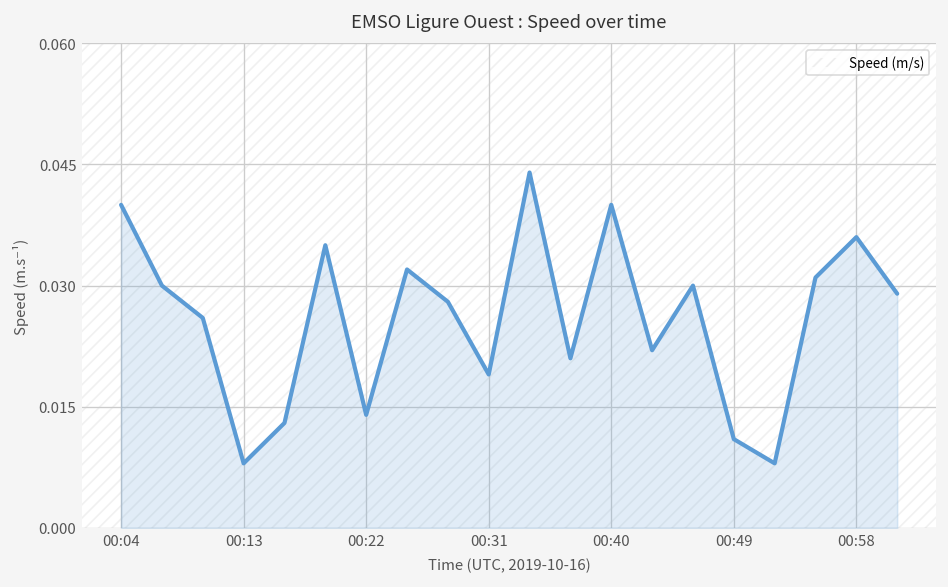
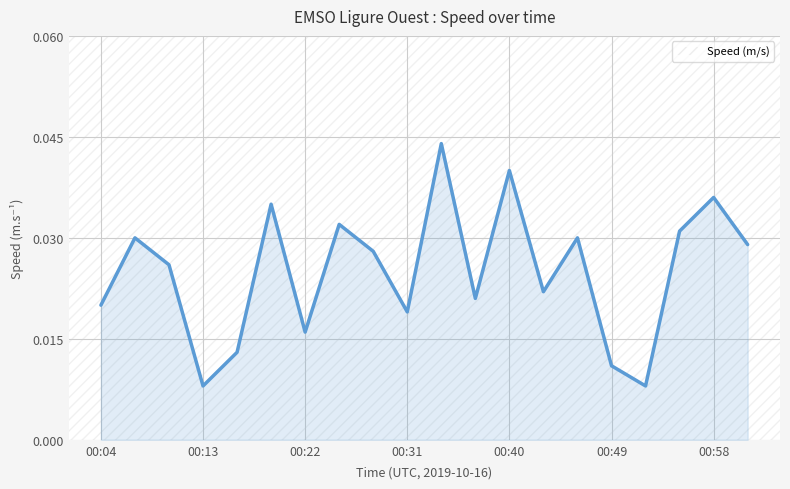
00:04: 0.04 -> 0.02
00:22: 0.014 -> 0.016
